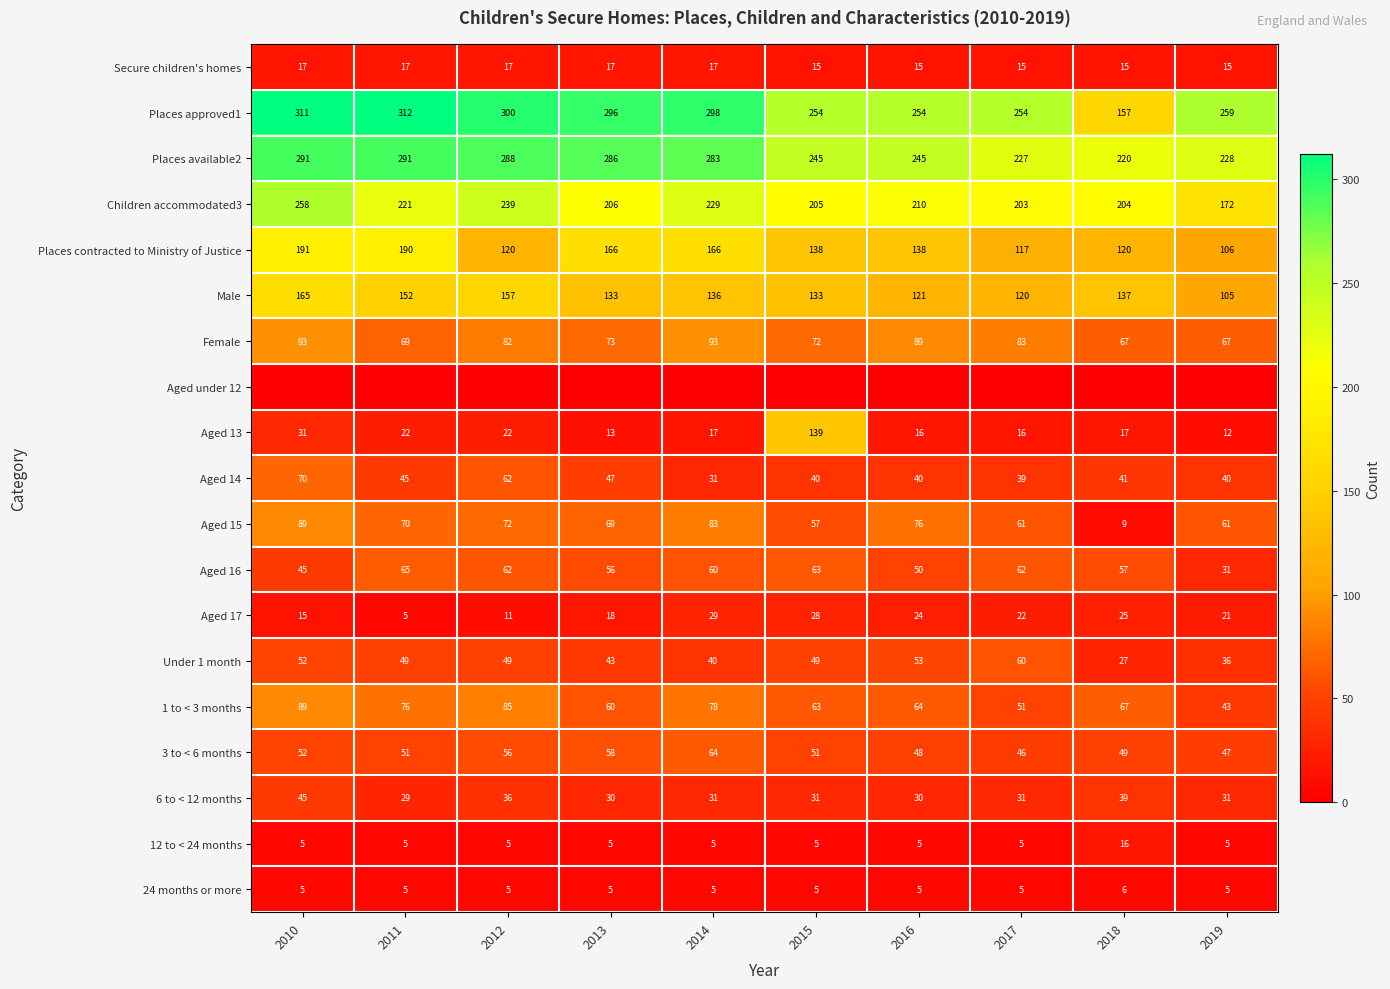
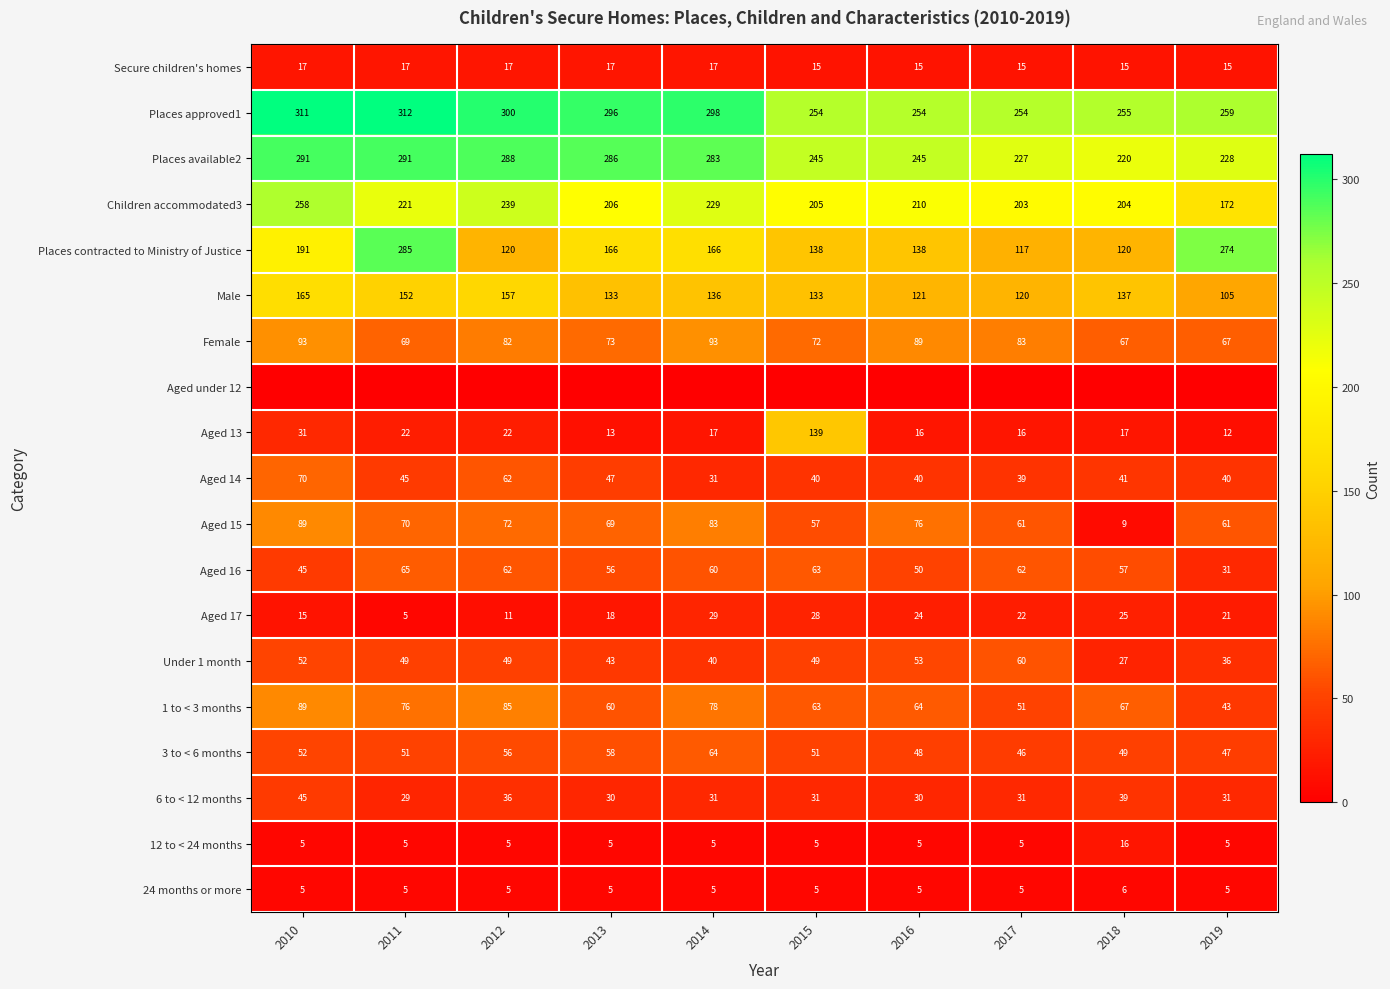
Places approved1, 2018: 157 -> 255
Places contracted to Ministry of Justice, 2011: 190 -> 285
Places contracted to Ministry of Justice, 2019: 106 -> 274
